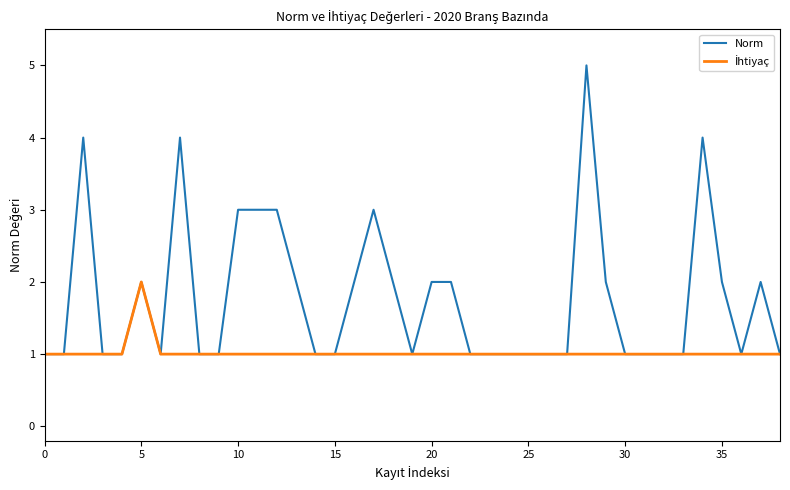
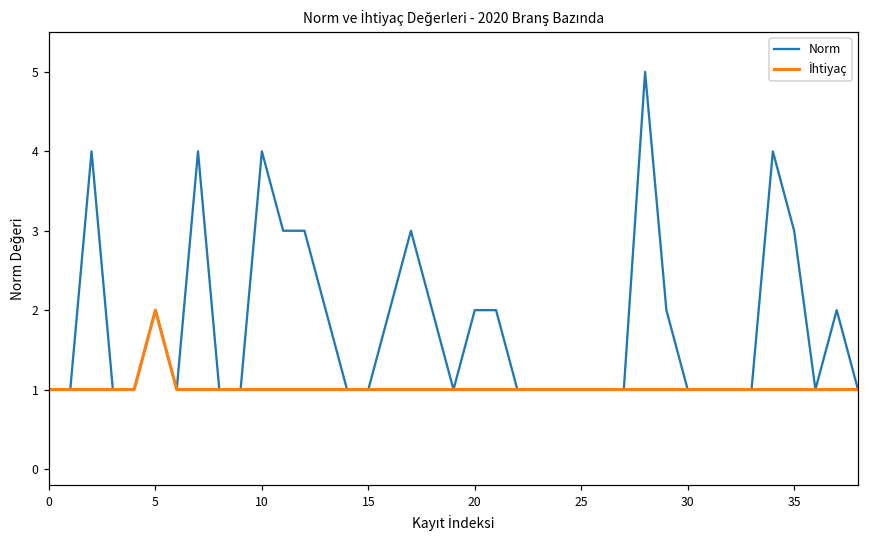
Norm, 10: 3 -> 4
Norm, 35: 2 -> 3
